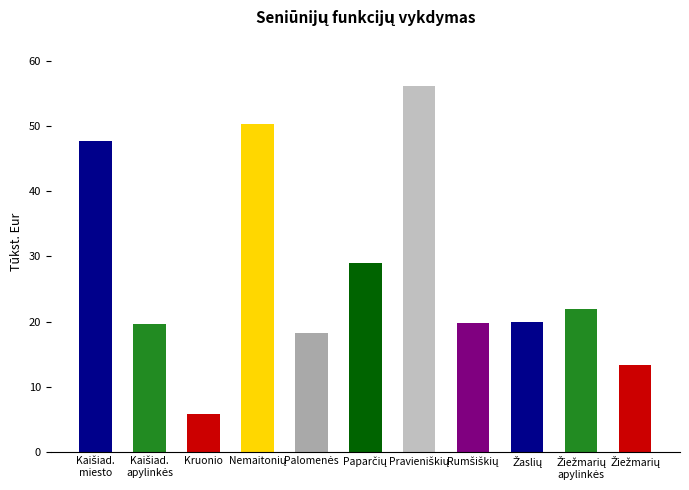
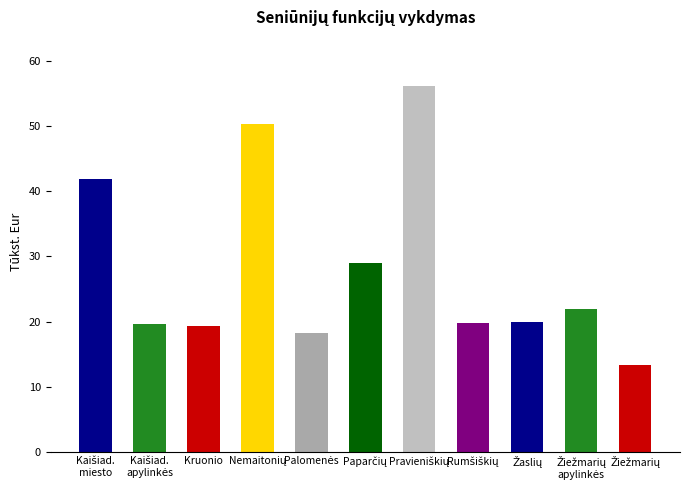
Kaišiad. miesto: 48 -> 42
Kruonio: 6 -> 19
